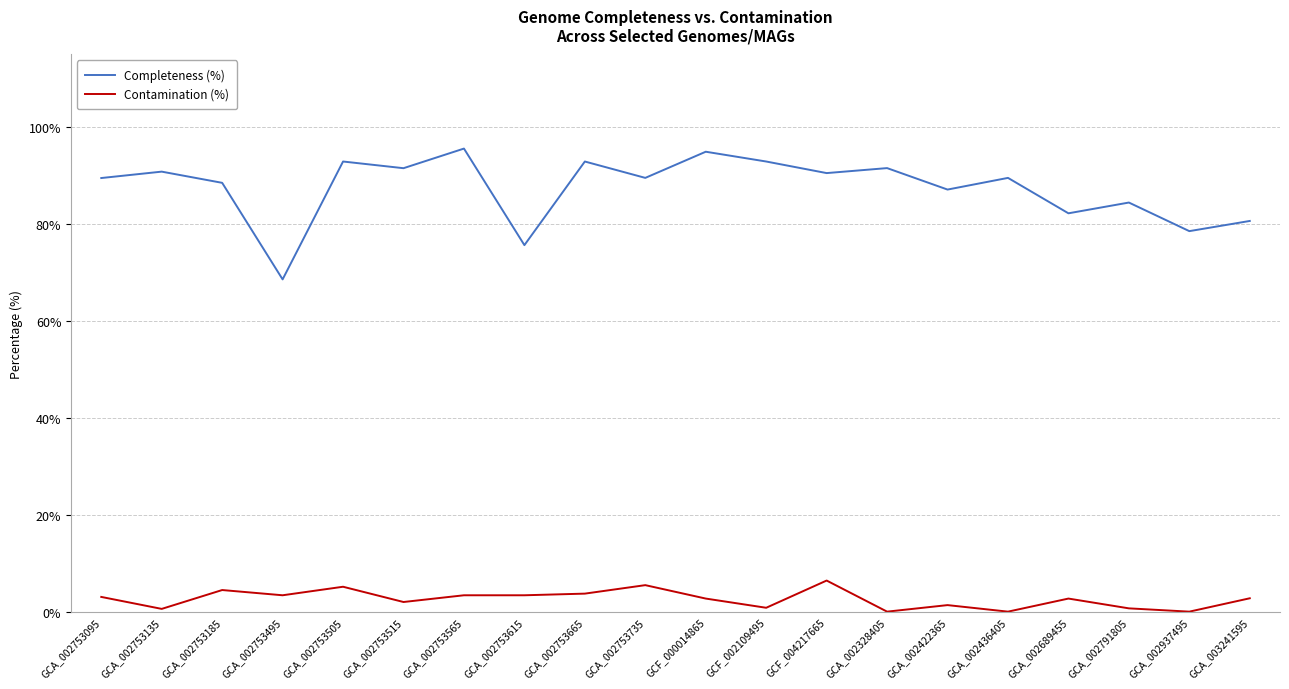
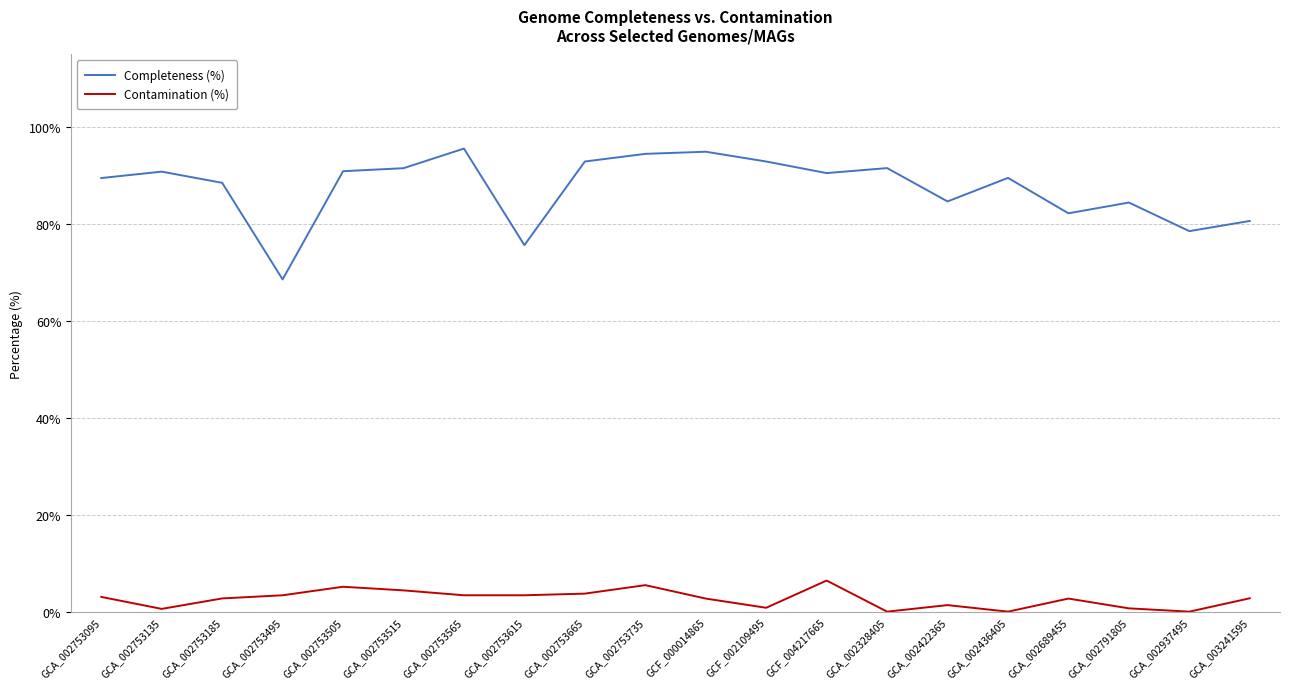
Contamination (%), GCA_002753185: 4% -> 3%
Completeness (%), GCA_002753505: 93% -> 91%
Contamination (%), GCA_002753515: 2% -> 4%
Completeness (%), GCA_002753735: 90% -> 94%
Completeness (%), GCA_002422365: 87% -> 85%
